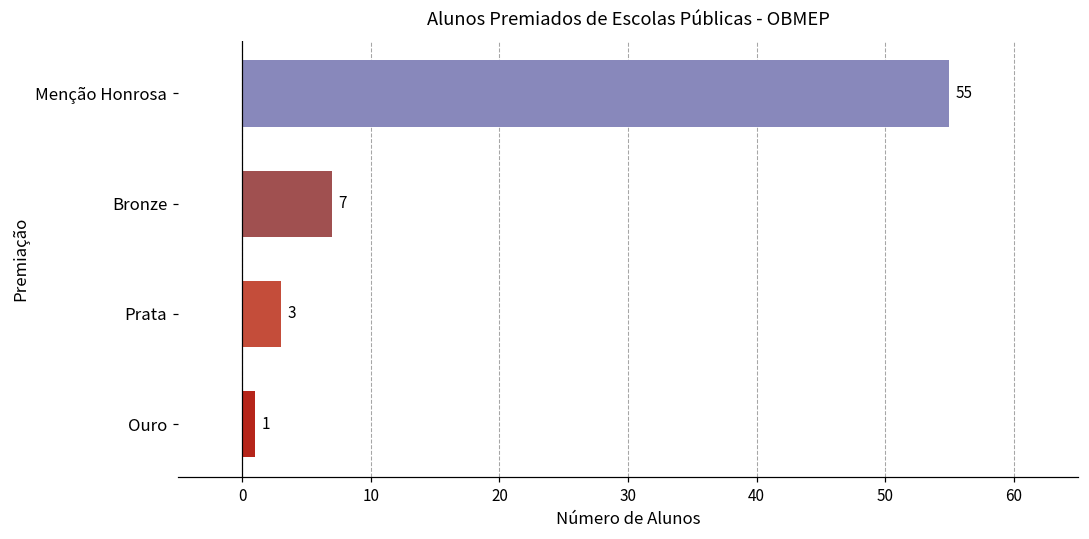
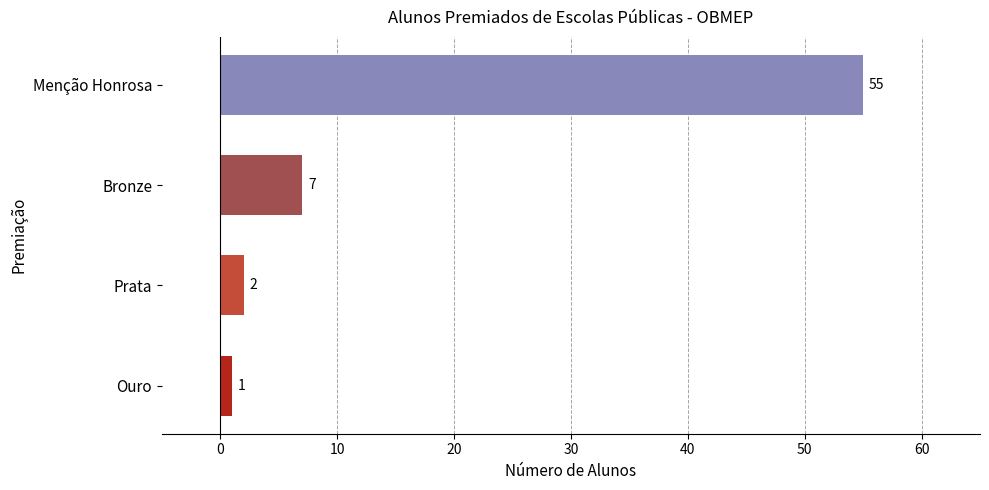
Prata: 3 -> 2
